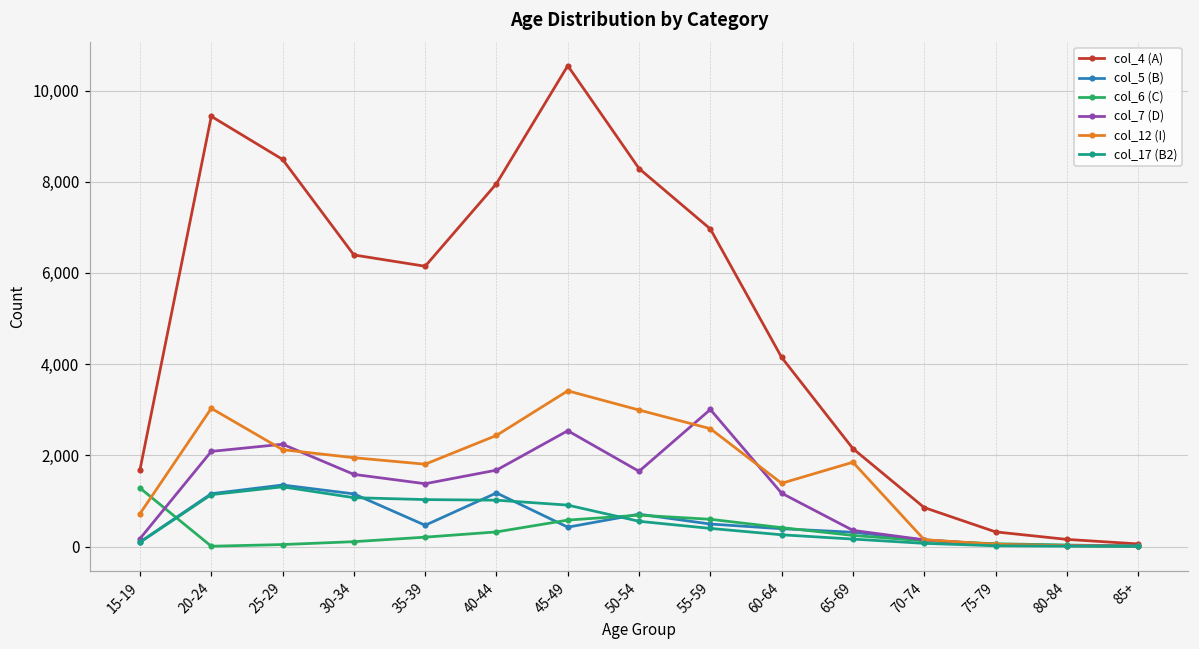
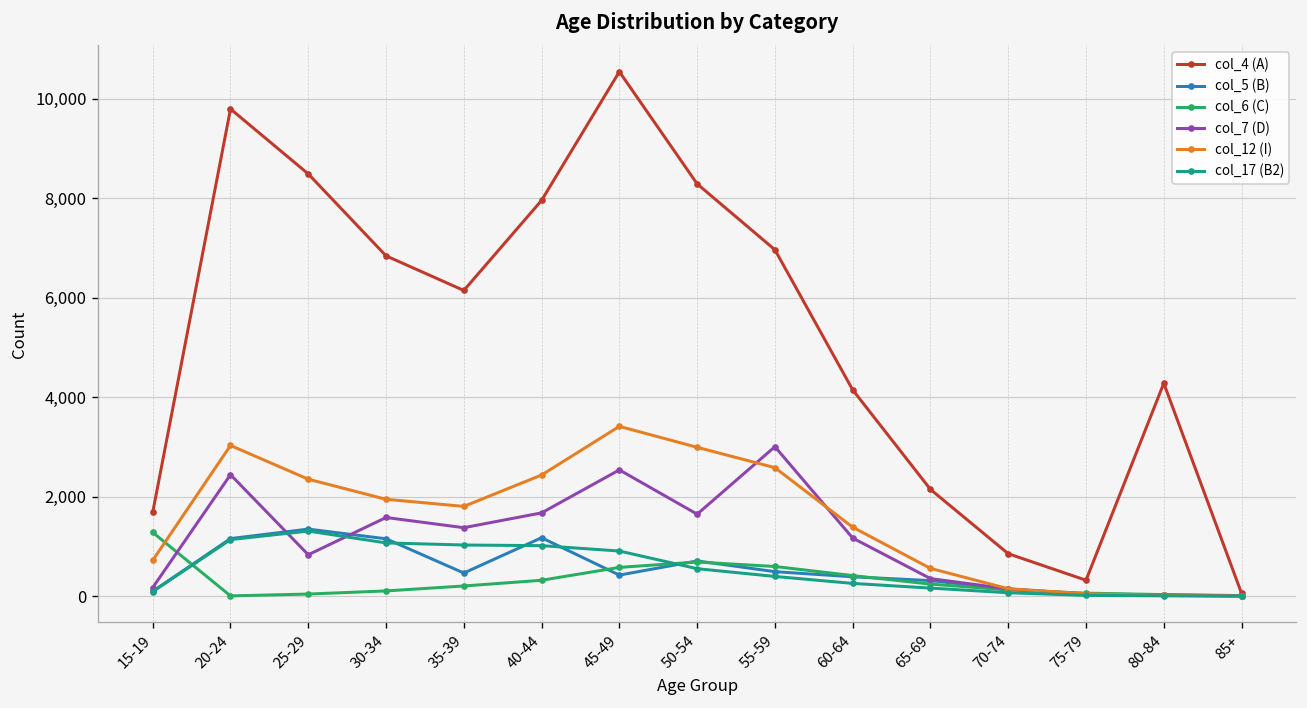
col_4 (A), 20-24: 9,400 -> 9,800
col_7 (D), 20-24: 2,100 -> 2,400
col_7 (D), 25-29: 2,200 -> 800
col_12 (I), 25-29: 2,100 -> 2,400
col_4 (A), 30-34: 6,400 -> 6,800
col_12 (I), 65-69: 1,800 -> 600
col_4 (A), 80-84: 200 -> 4,300
